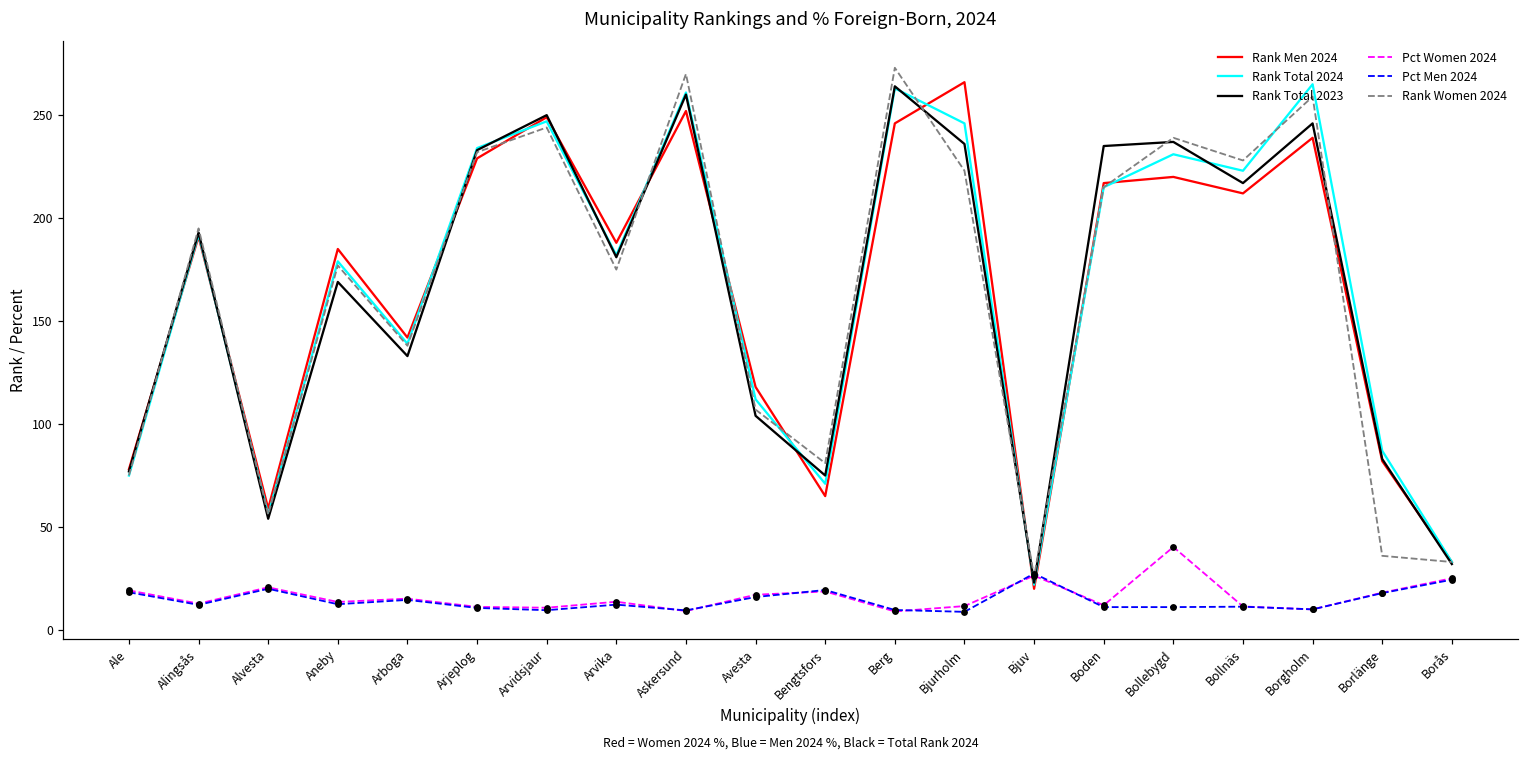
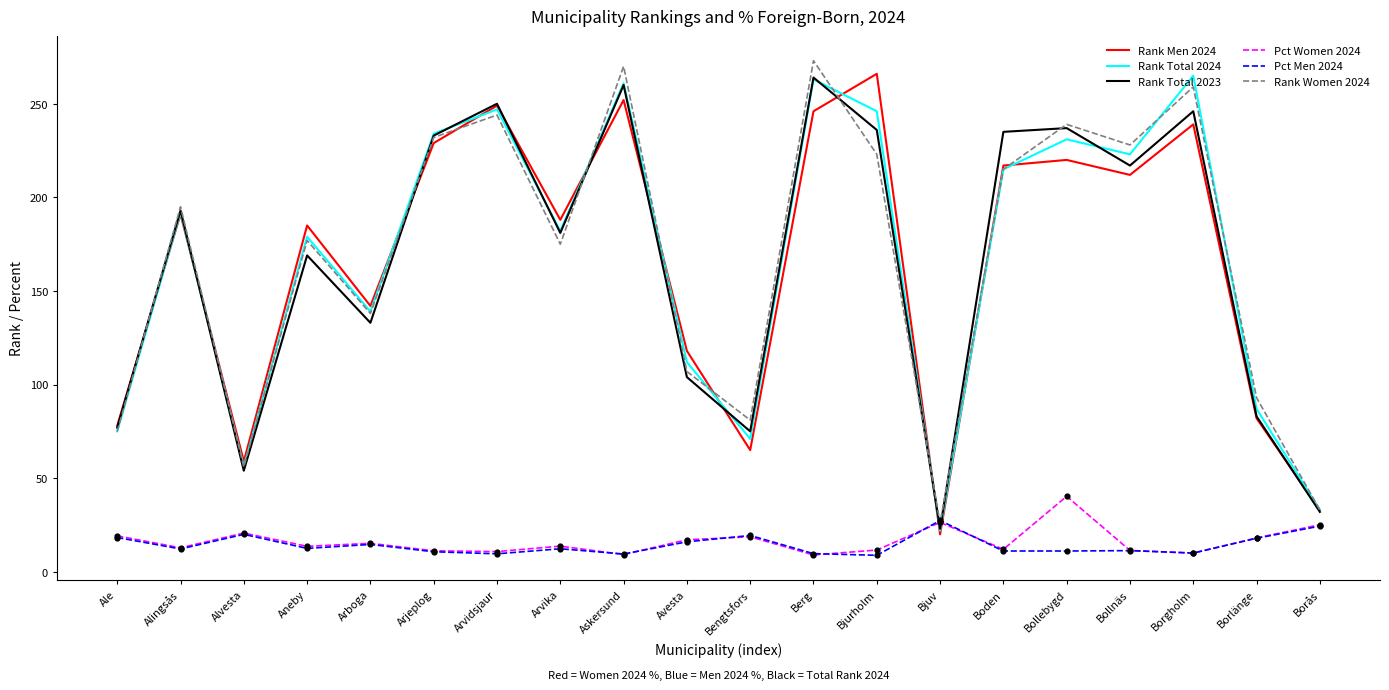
Rank Women 2024, Borlänge: 36 -> 93
